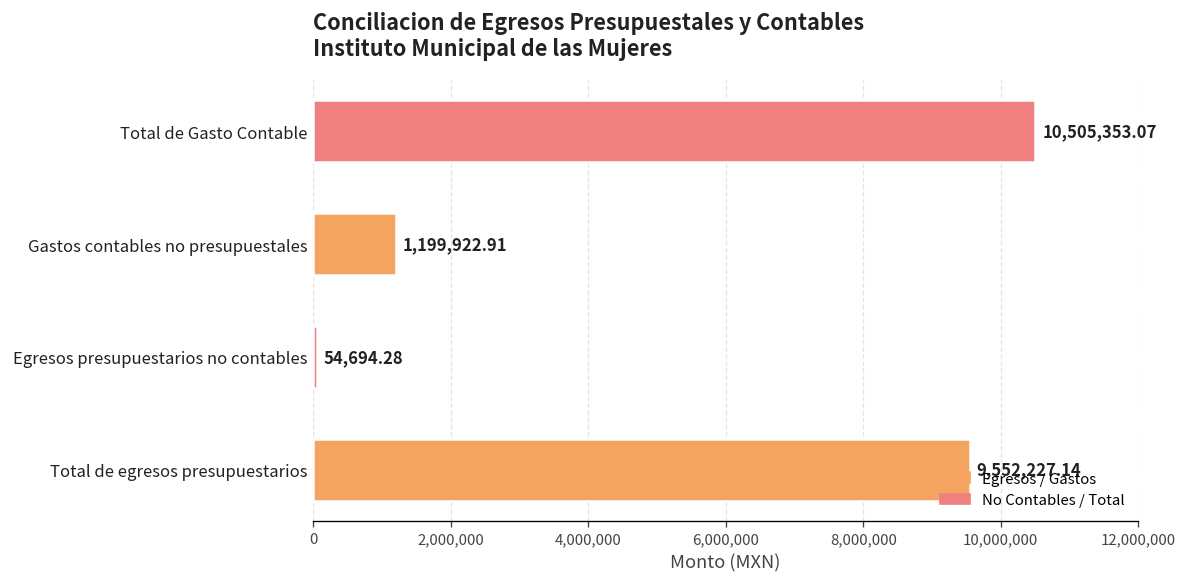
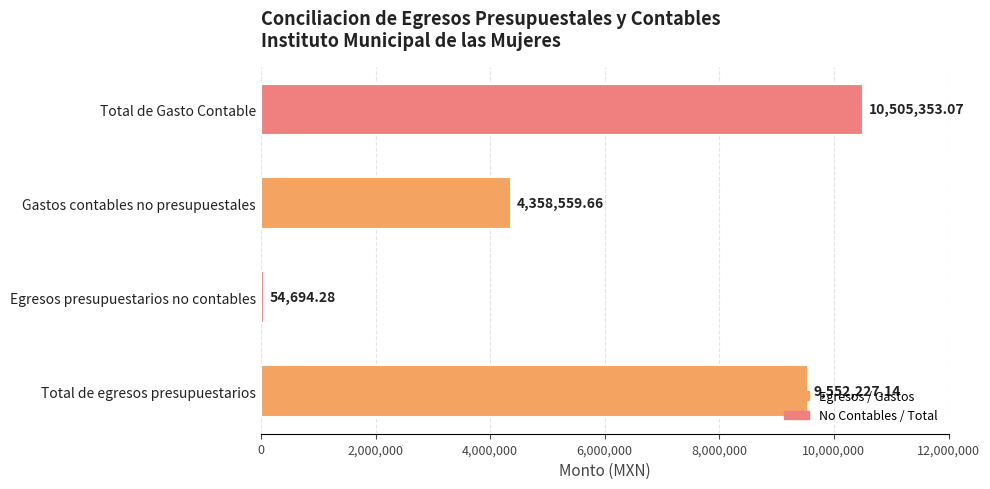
Gastos contables no presupuestales: 1,199,922.91 -> 4,358,559.66
